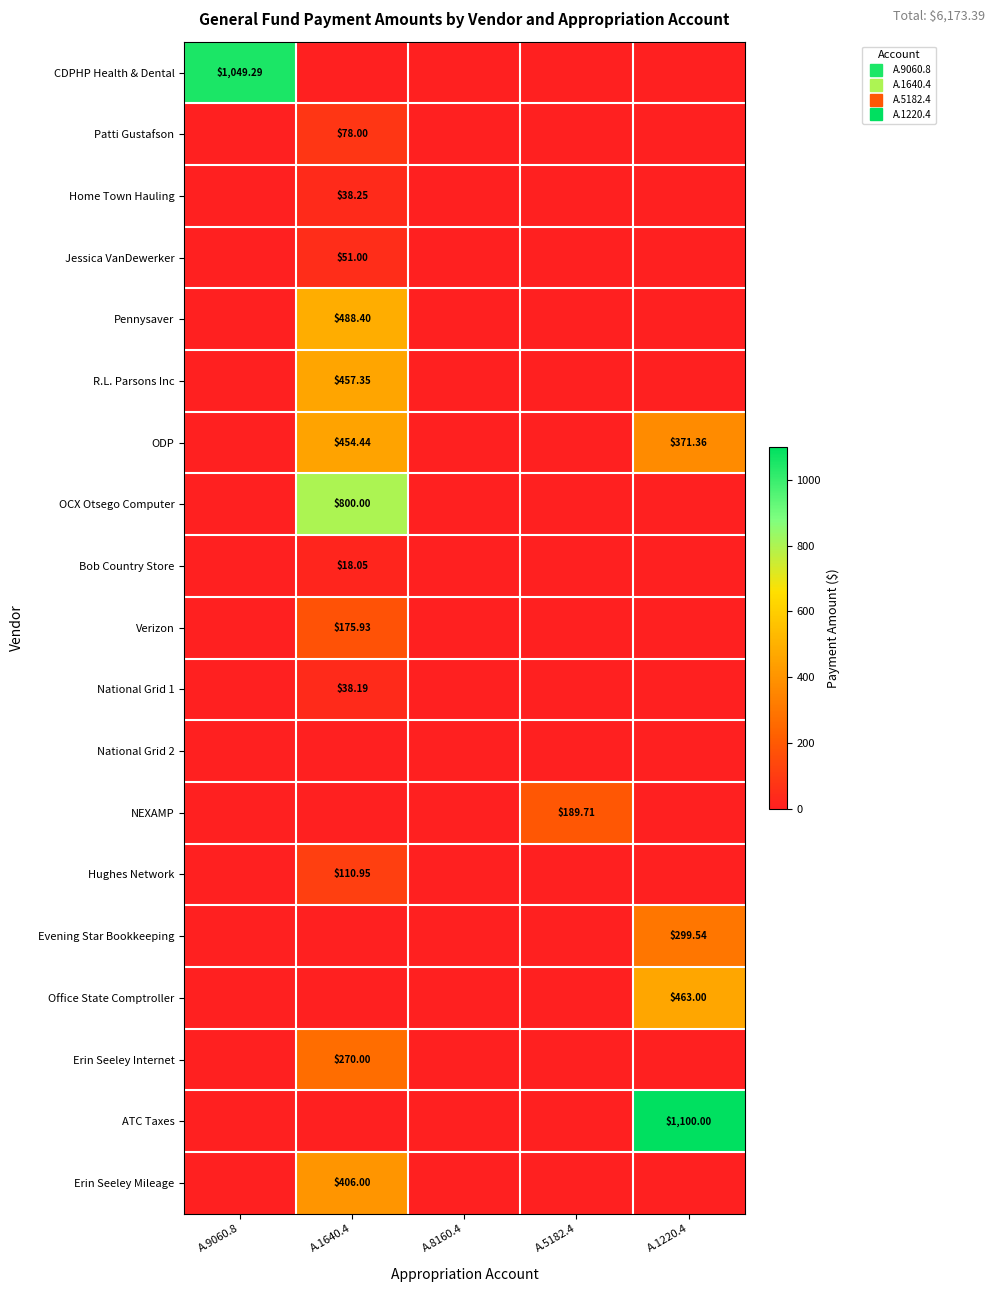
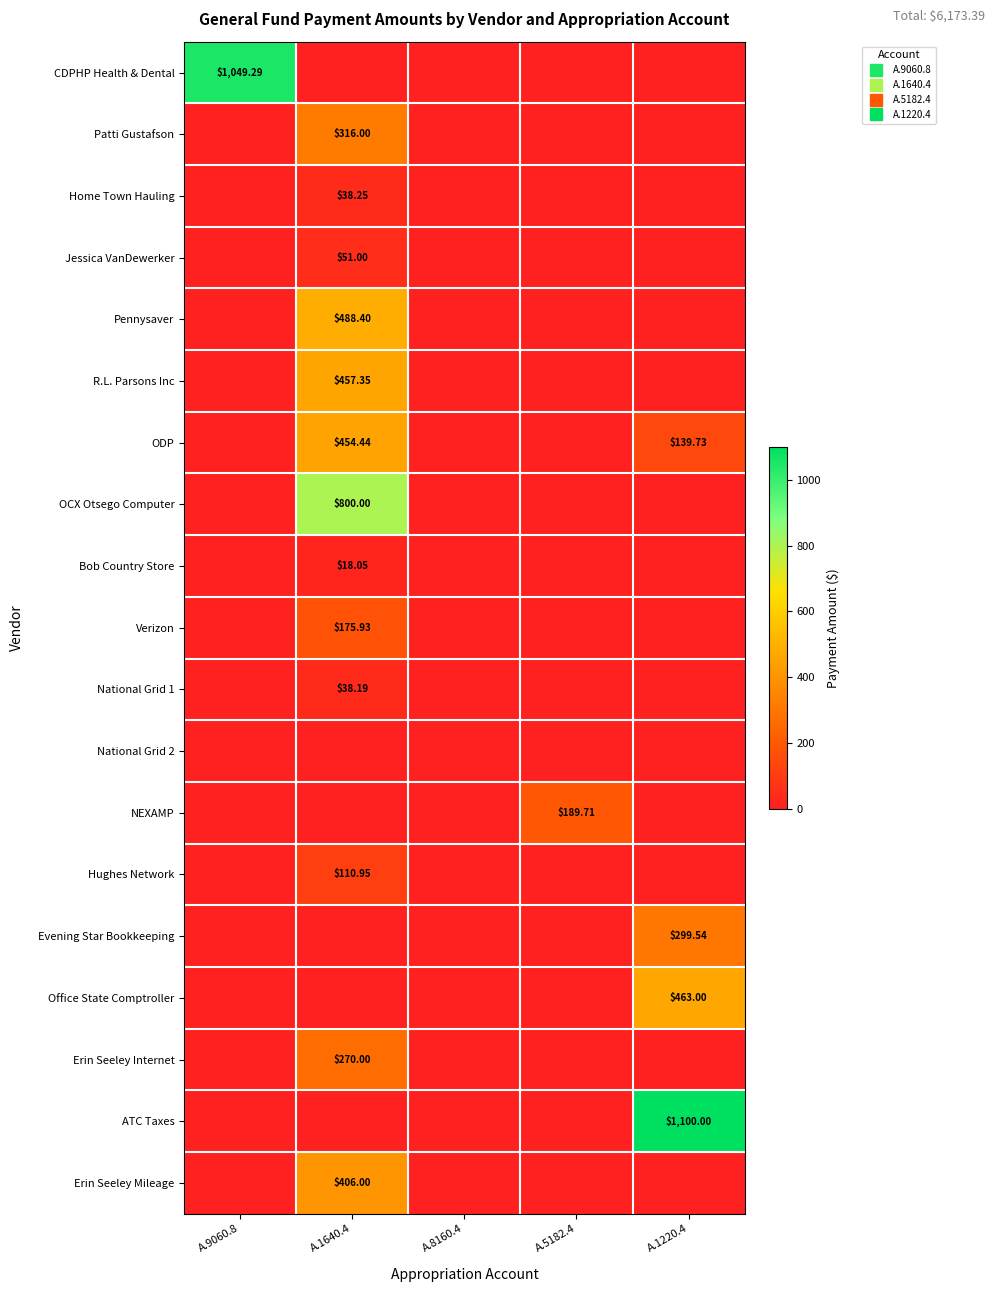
Patti Gustafson, A.1640.4: $78.00 -> $316.00
ODP, A.1220.4: $371.36 -> $139.73
